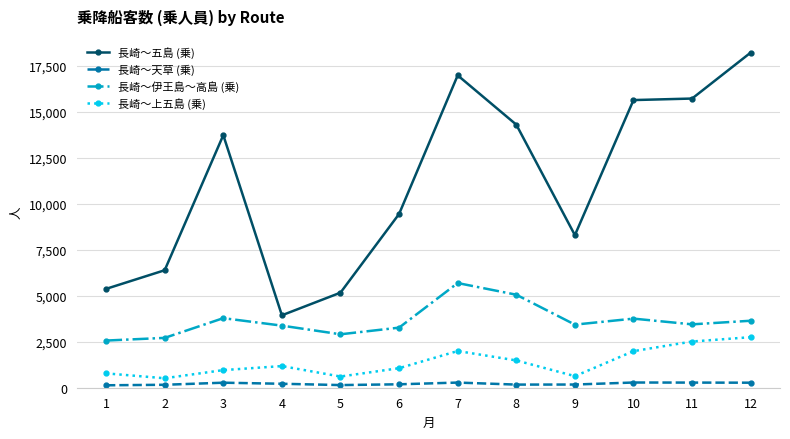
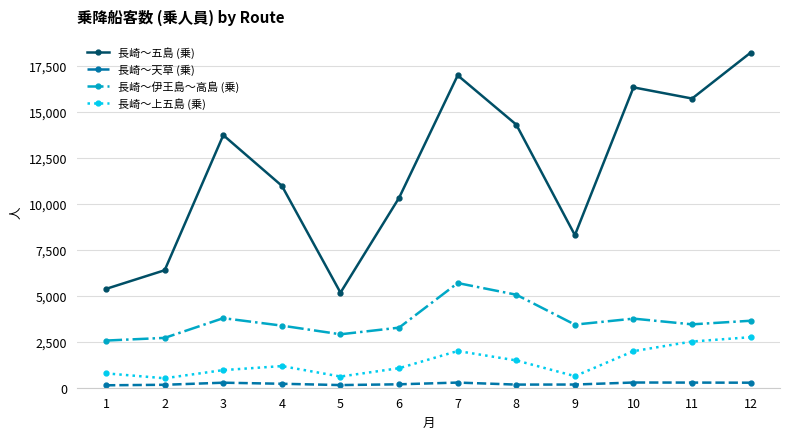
長崎～五島 (乗), 4: 3,900 -> 11,000
長崎～五島 (乗), 6: 9,400 -> 10,300
長崎～五島 (乗), 10: 15,600 -> 16,300
